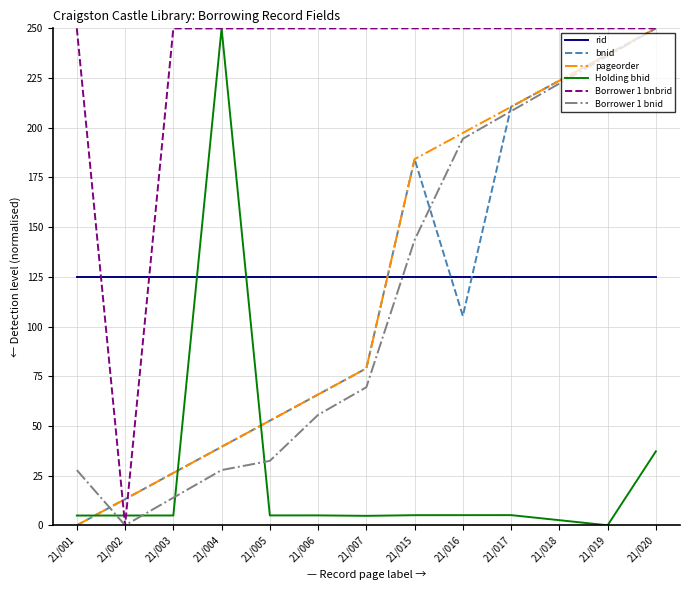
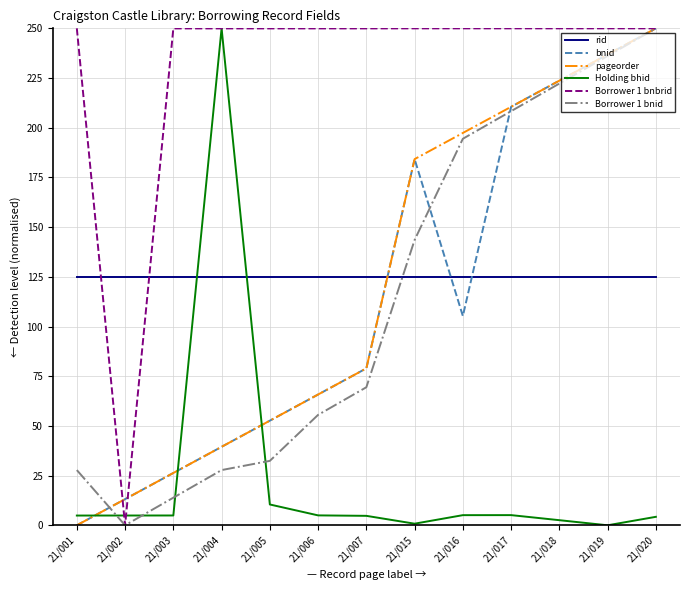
Holding bhid, 21/005: 5 -> 10
Holding bhid, 21/015: 5 -> 1
Holding bhid, 21/020: 37 -> 4
